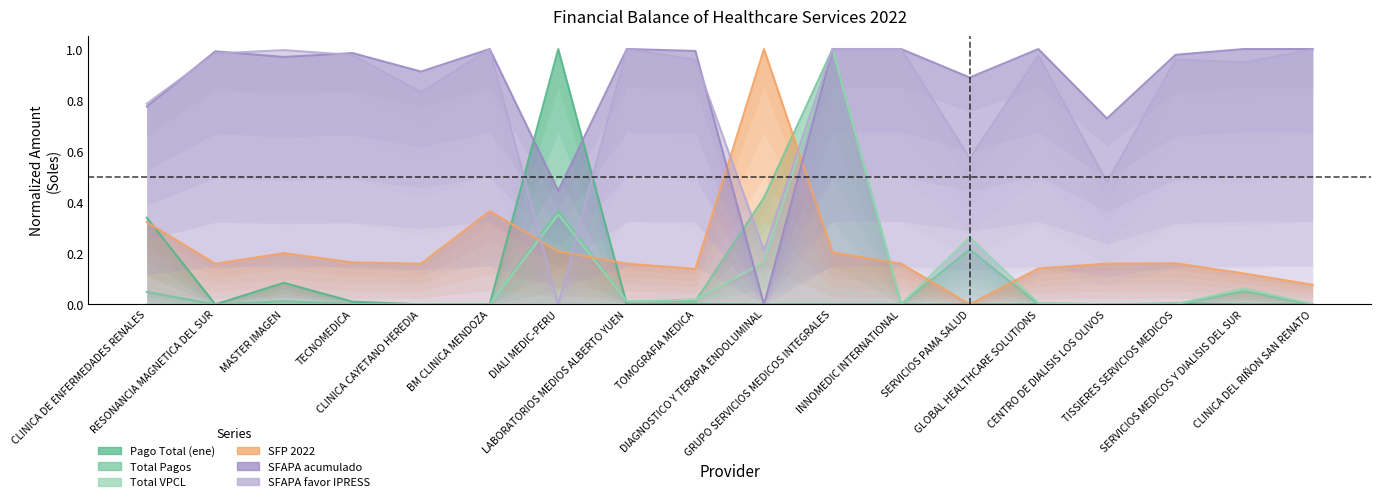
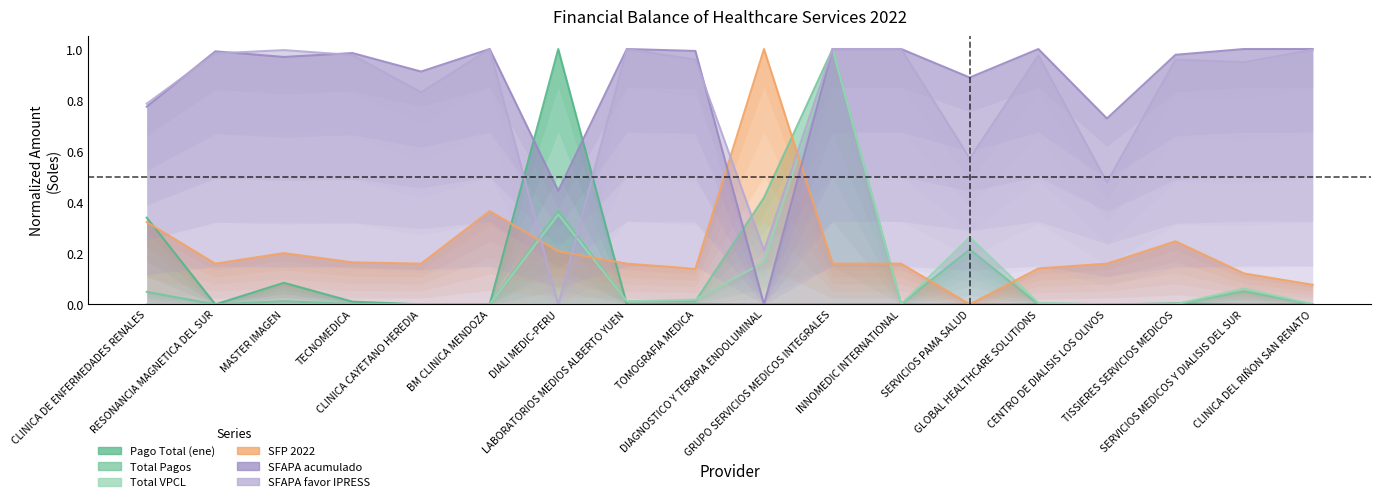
SFP 2022, GRUPO SERVICIOS MEDICOS INTEGRALES: 0.20 -> 0.16
SFP 2022, TISSIERES SERVICIOS MEDICOS: 0.16 -> 0.25
